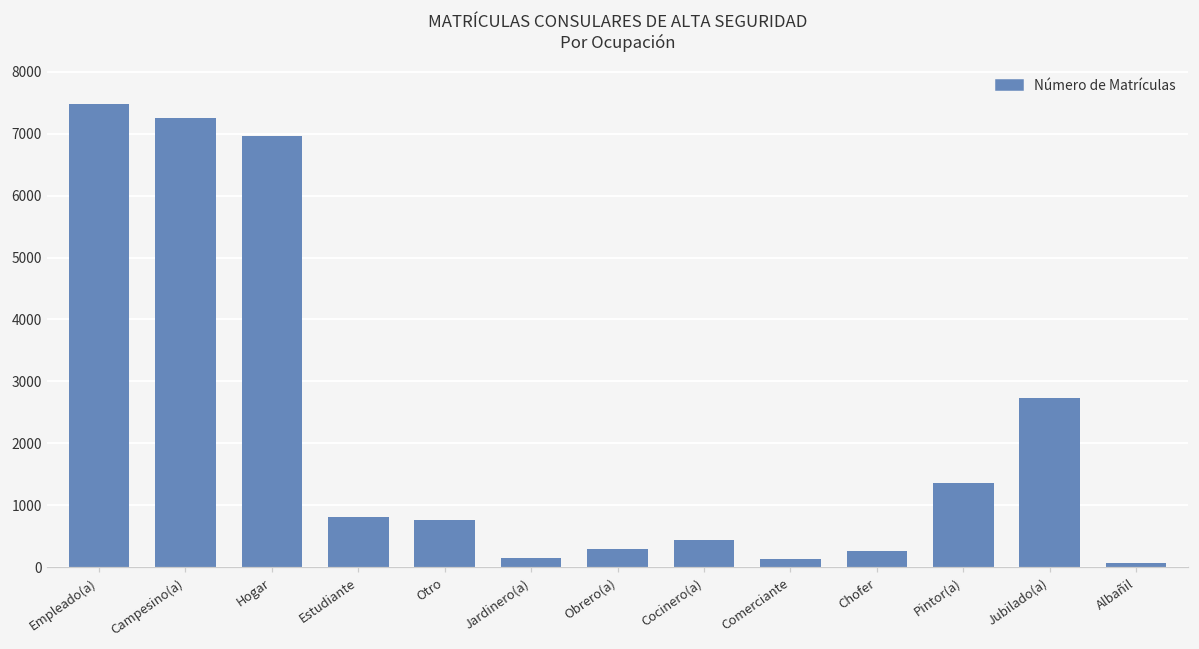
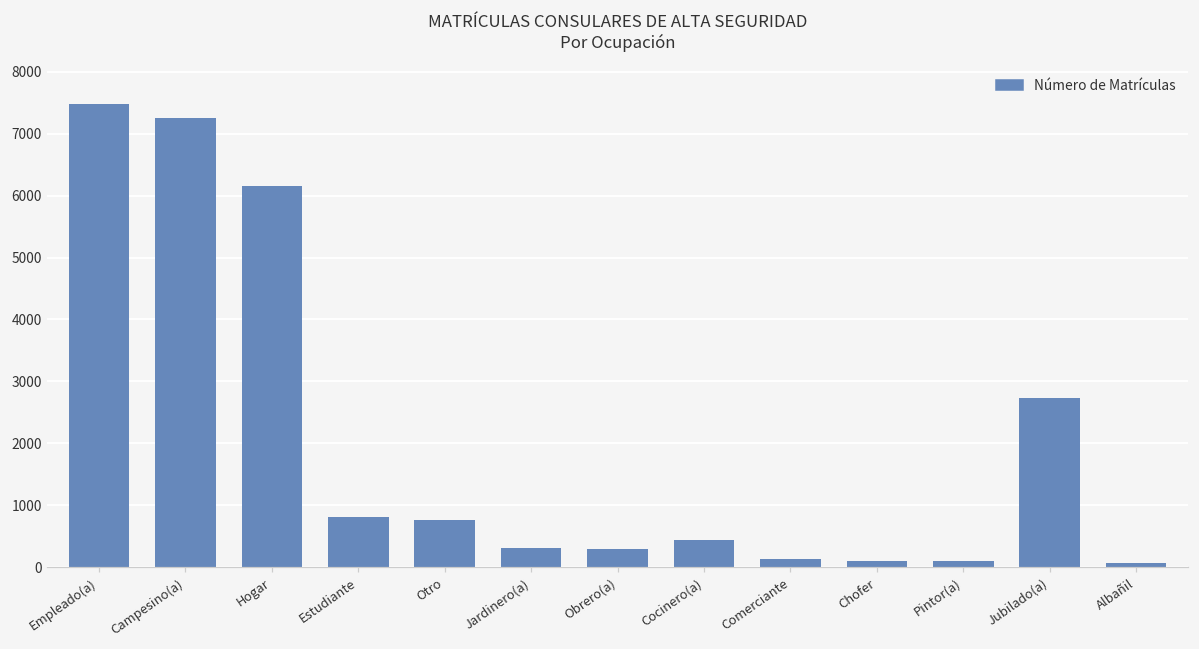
Hogar: 7000 -> 6200
Jardinero(a): 200 -> 300
Chofer: 300 -> 100
Pintor(a): 1400 -> 100
